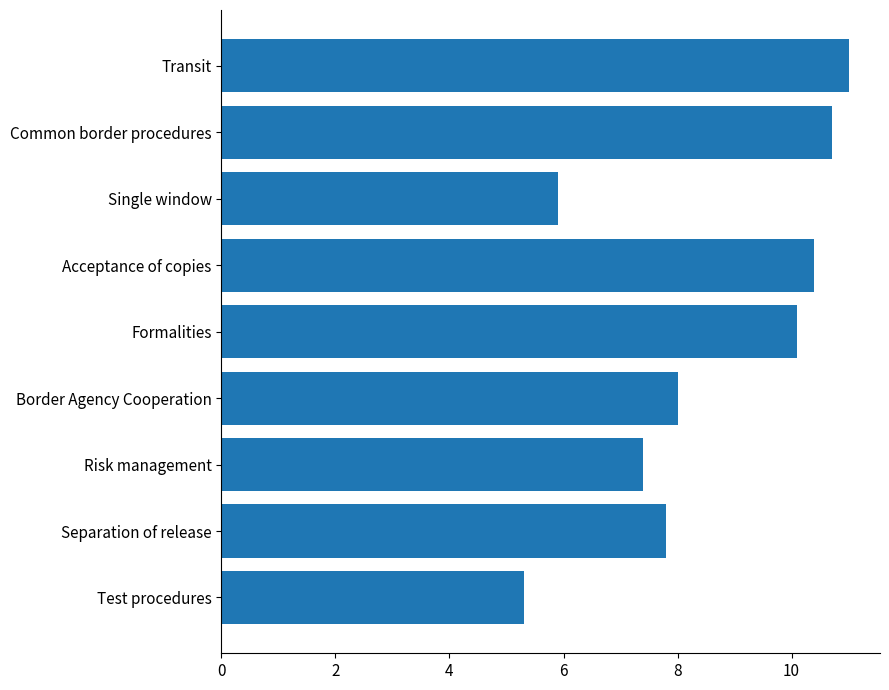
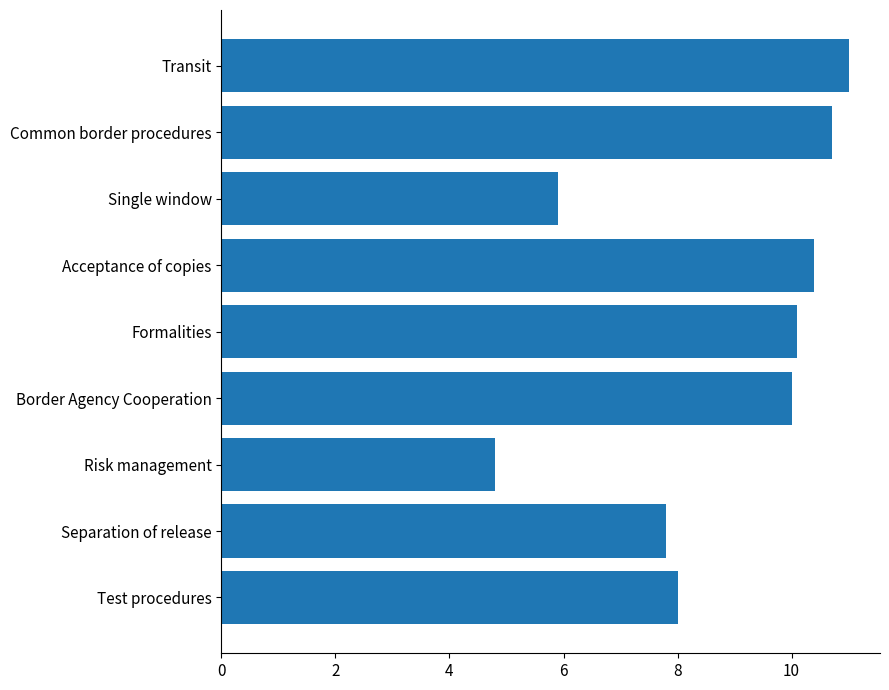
Border Agency Cooperation: 8 -> 10
Risk management: 7.4 -> 4.8
Test procedures: 5.3 -> 8.0
